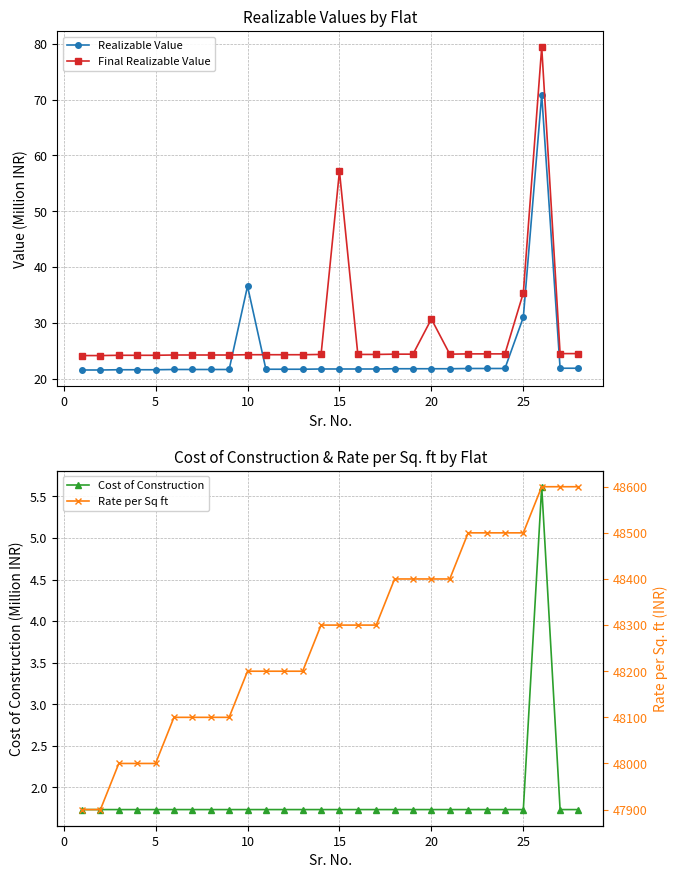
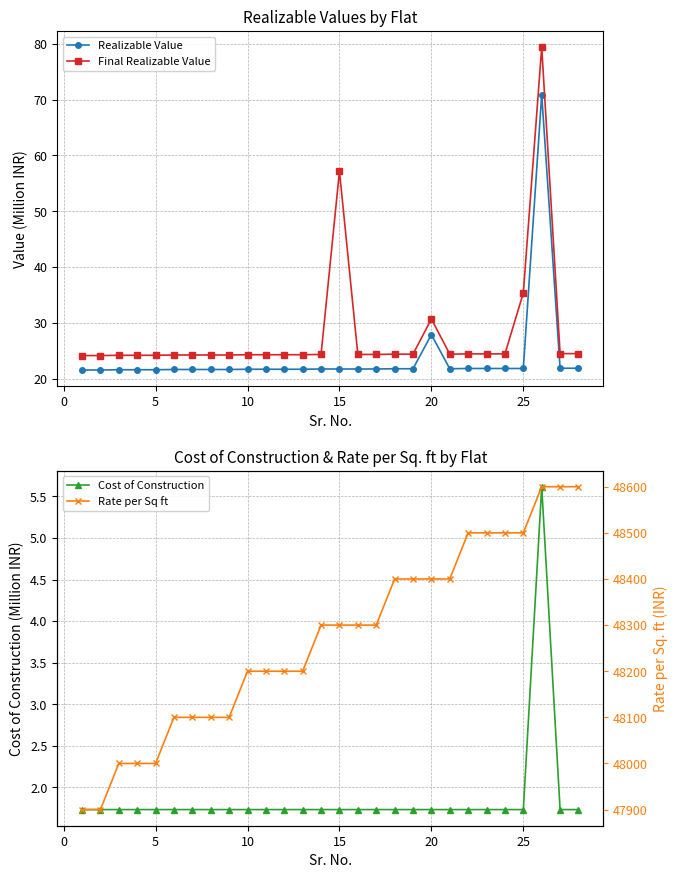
Realizable Values by Flat, Realizable Value, 10: 37 -> 22
Realizable Values by Flat, Realizable Value, 20: 22 -> 28
Realizable Values by Flat, Realizable Value, 25: 31 -> 22
